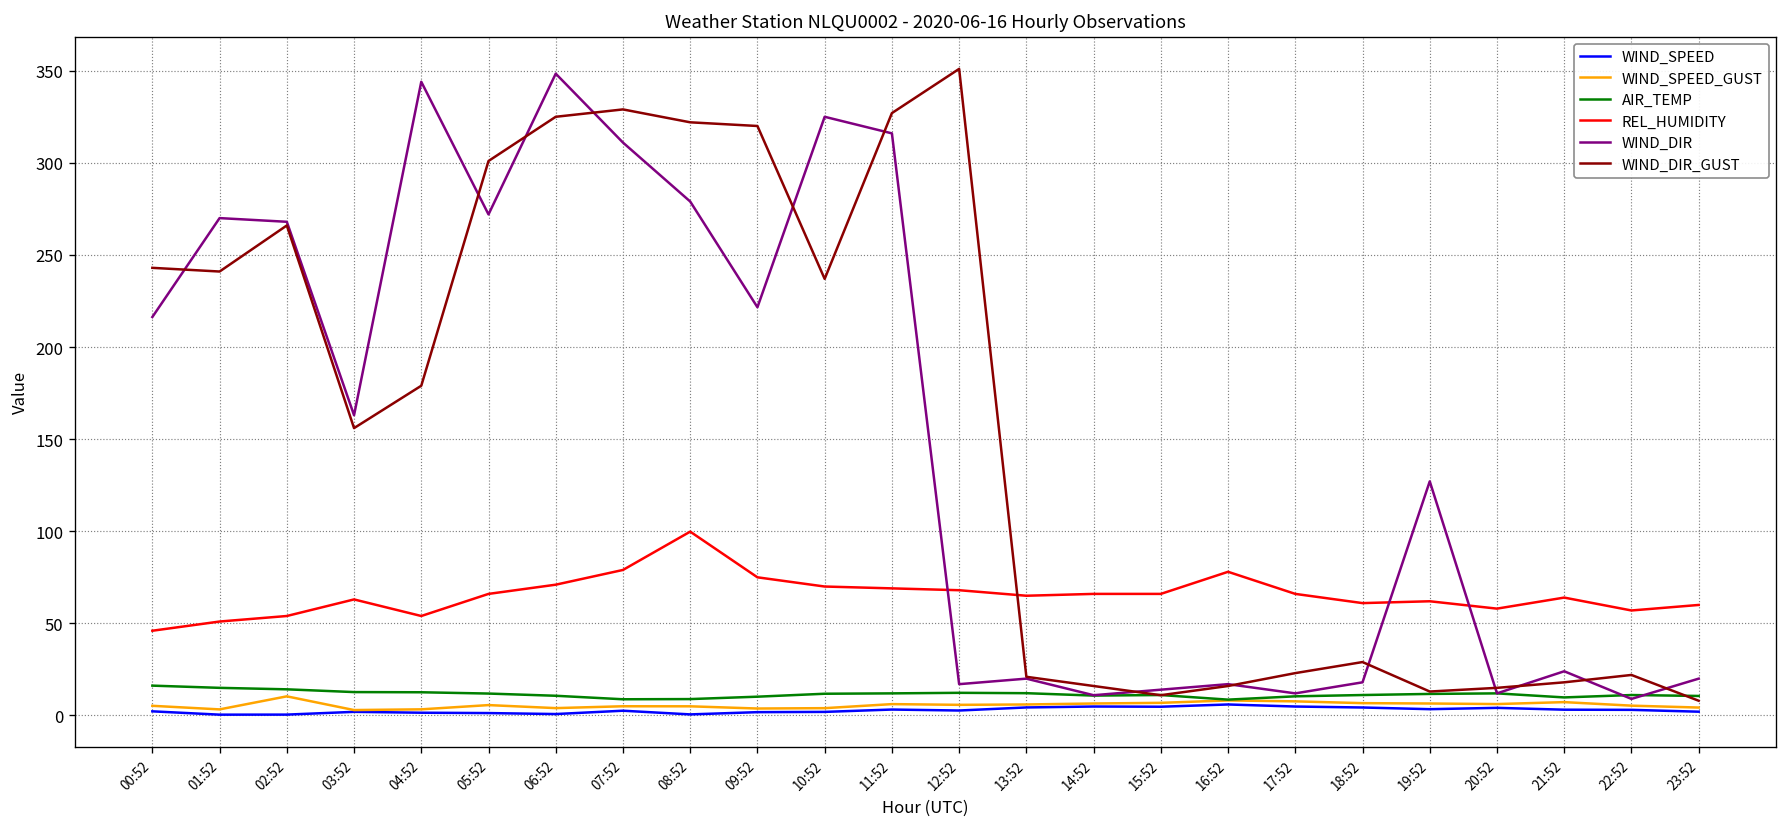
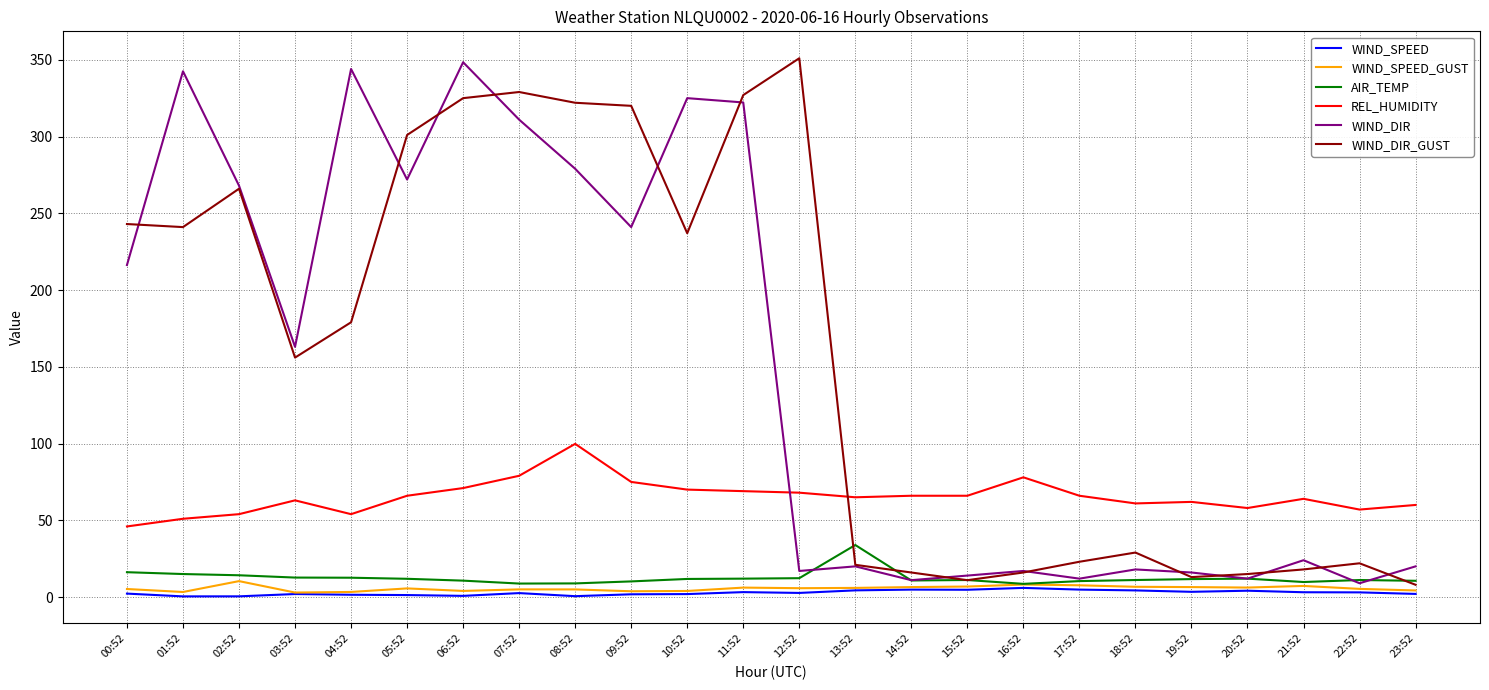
WIND_DIR, 01:52: 270 -> 343
WIND_DIR, 09:52: 222 -> 241
WIND_DIR, 11:52: 316 -> 322
AIR_TEMP, 13:52: 12 -> 34
WIND_DIR, 19:52: 127 -> 16
